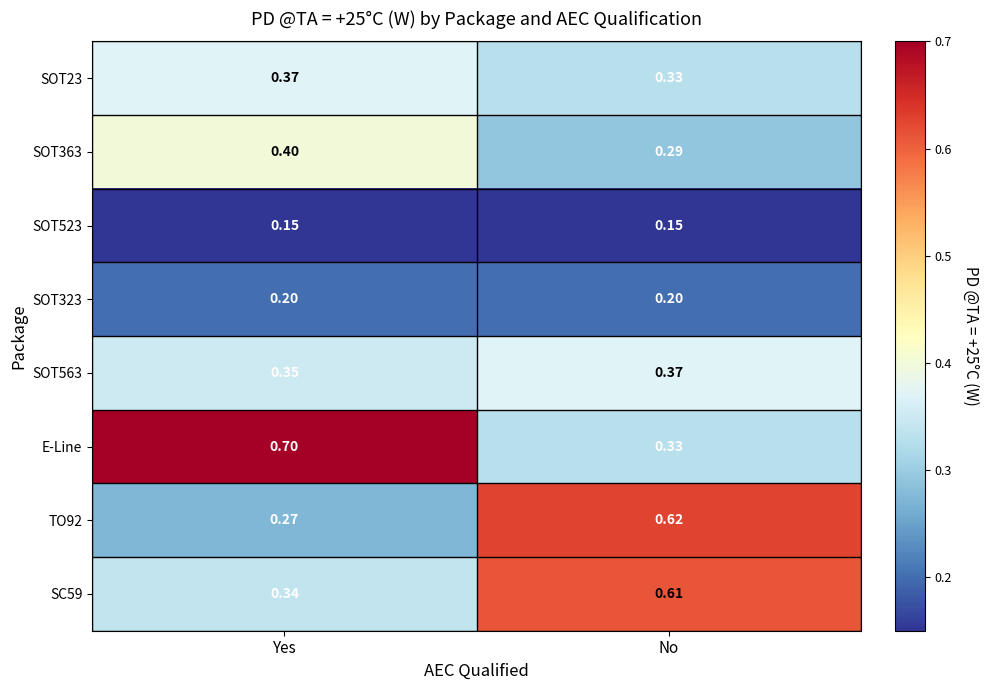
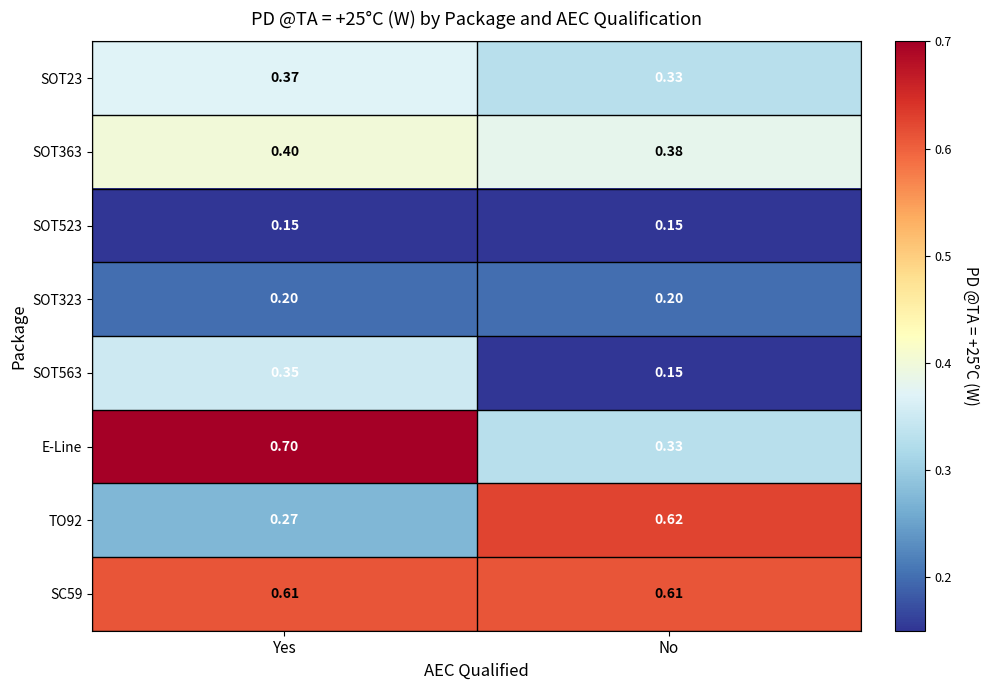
SOT363, No: 0.29 -> 0.38
SOT563, No: 0.37 -> 0.15
SC59, Yes: 0.34 -> 0.61
